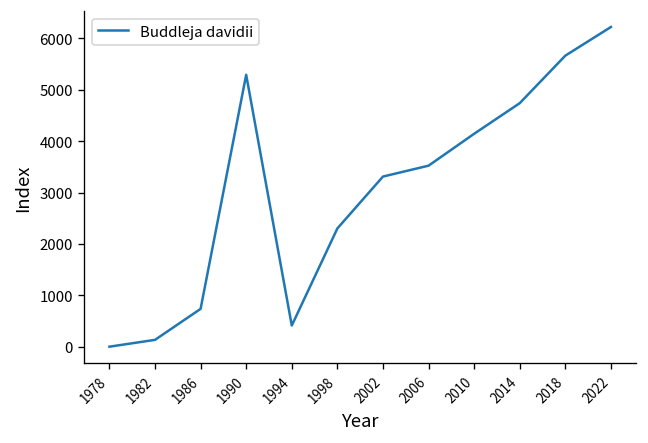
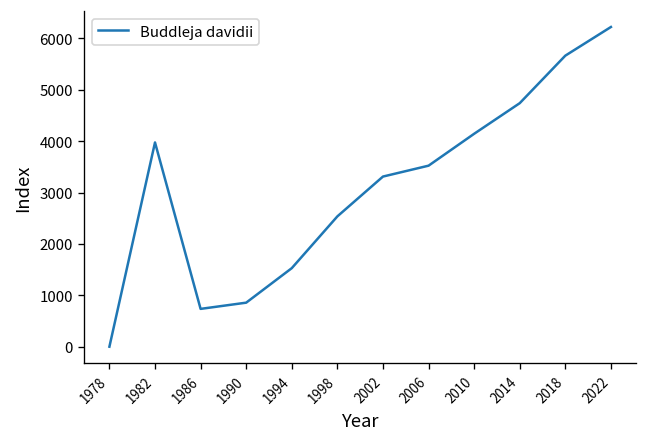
1982: 100 -> 4000
1990: 5300 -> 900
1994: 400 -> 1500
1998: 2300 -> 2500
